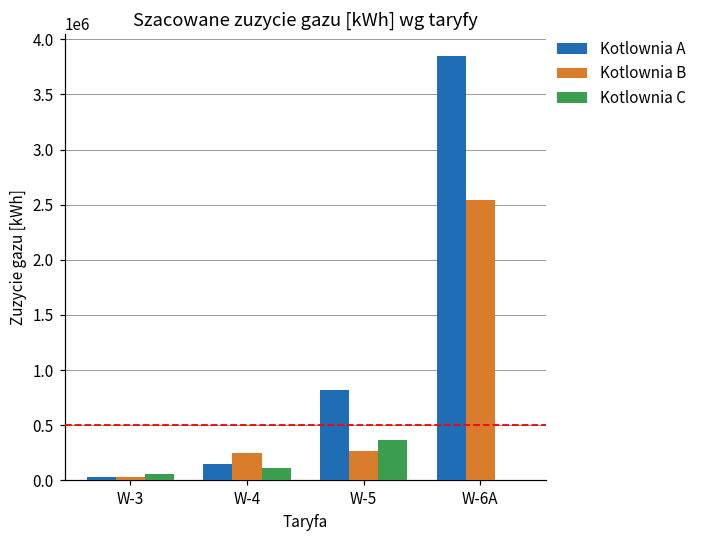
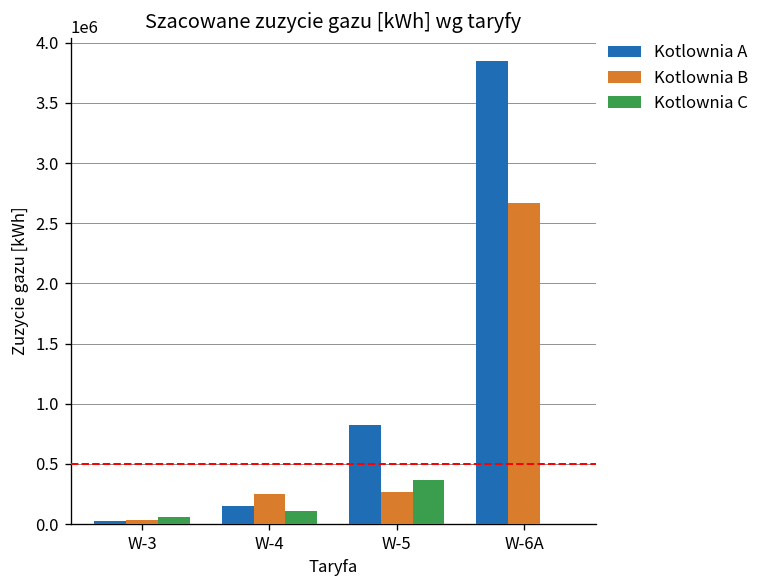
Kotlownia B, W-6A: 2540000 -> 2670000
